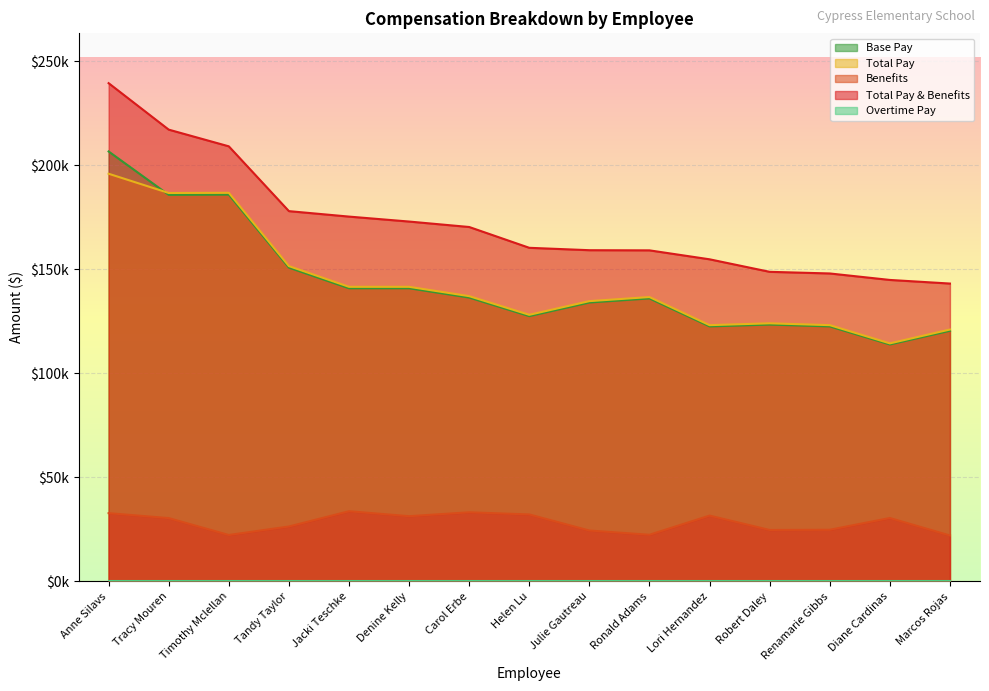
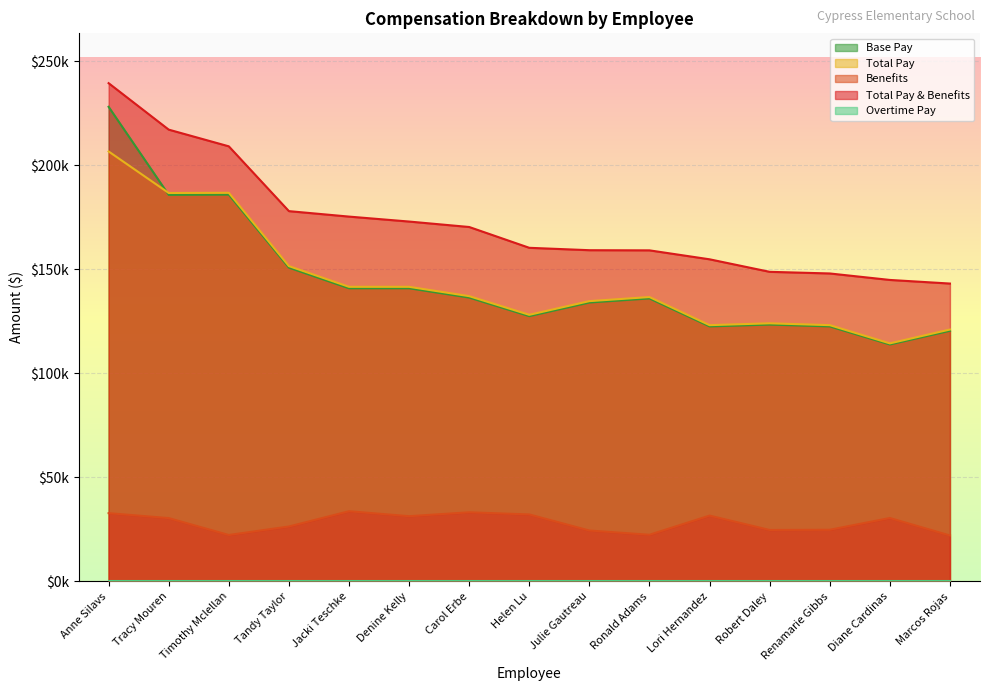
Base Pay, Anne Silavs: $207000 -> $228000
Total Pay, Anne Silavs: $196000 -> $207000
